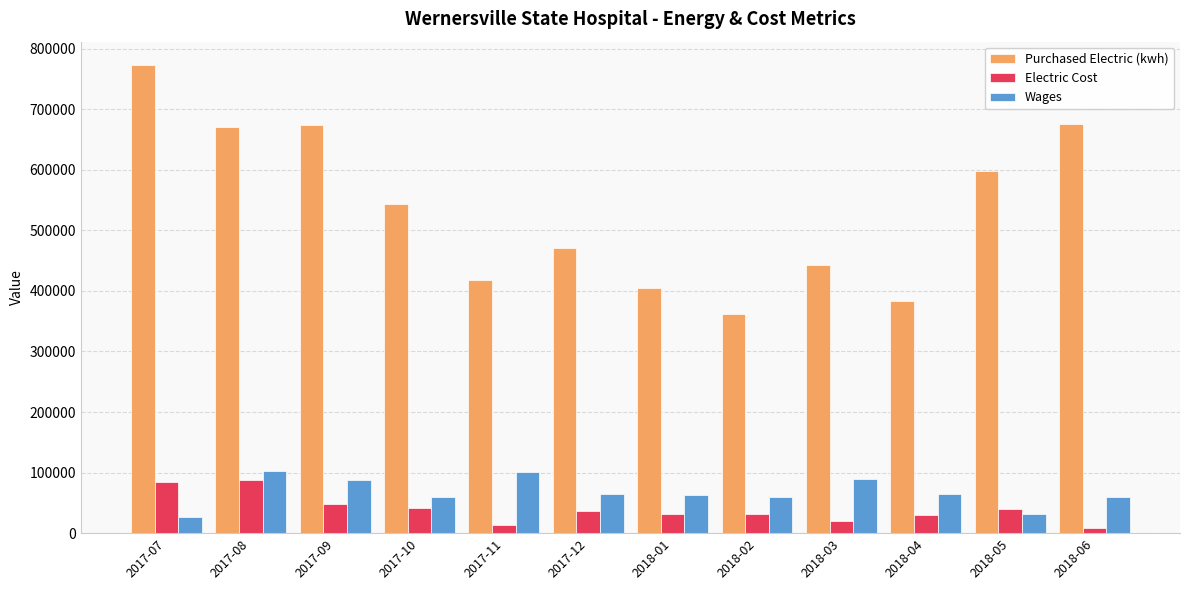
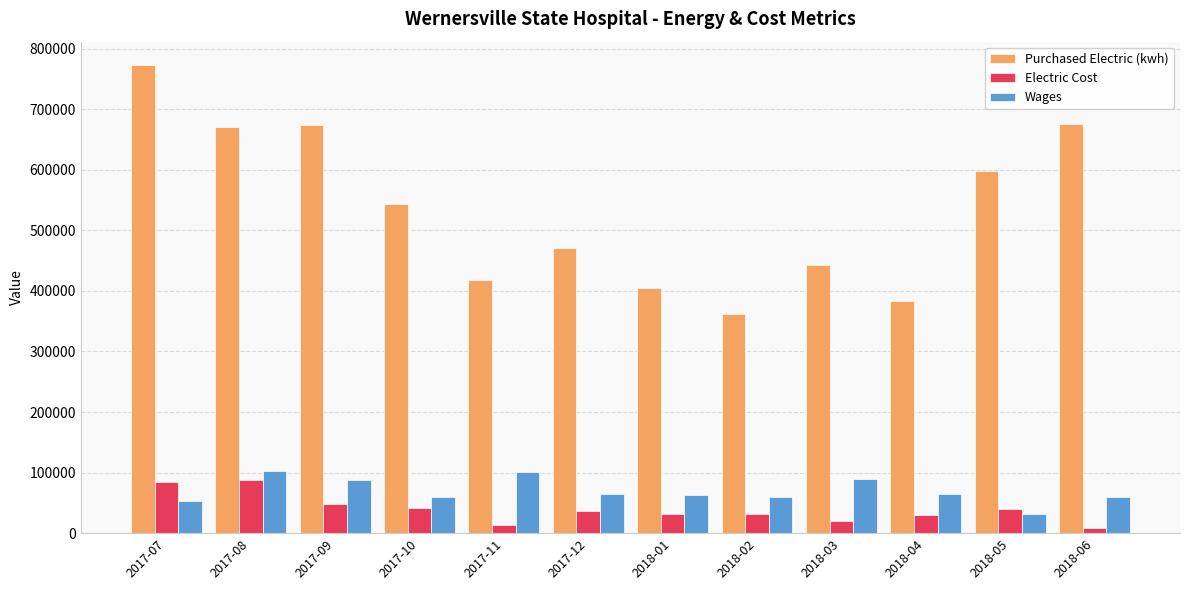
Wages, 2017-07: 30000 -> 50000
